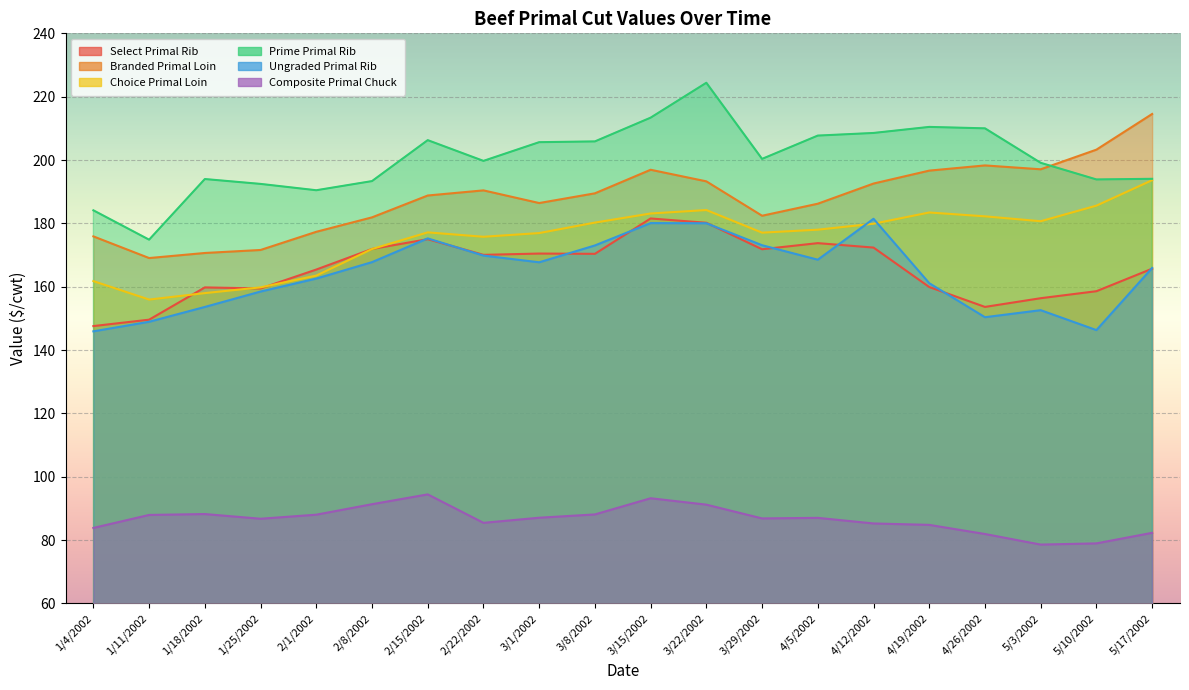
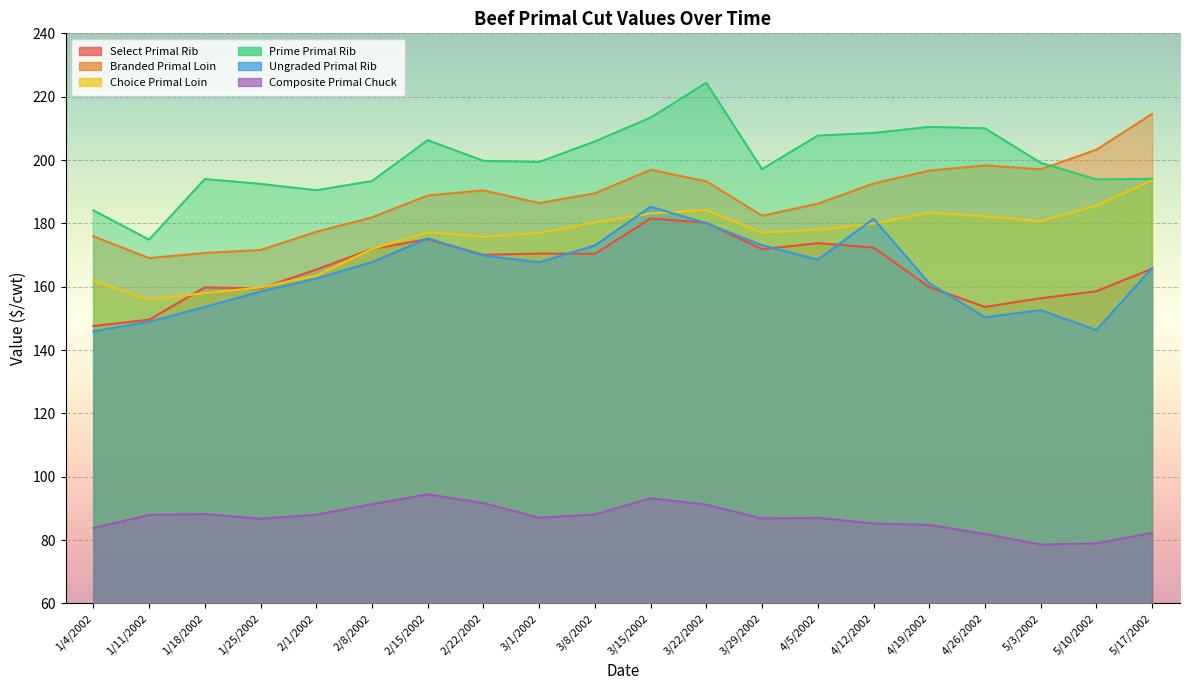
Composite Primal Chuck, 2/22/2002: 85 -> 92
Prime Primal Rib, 3/1/2002: 206 -> 199
Ungraded Primal Rib, 3/15/2002: 180 -> 185
Prime Primal Rib, 3/29/2002: 200 -> 197
